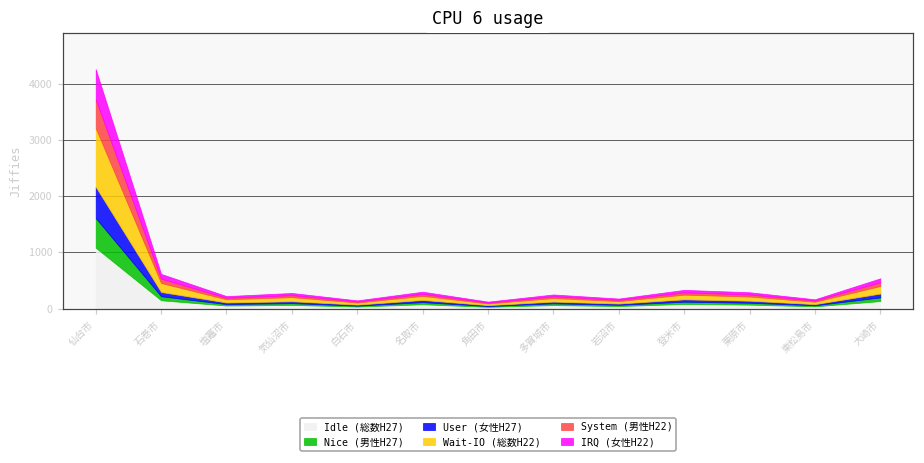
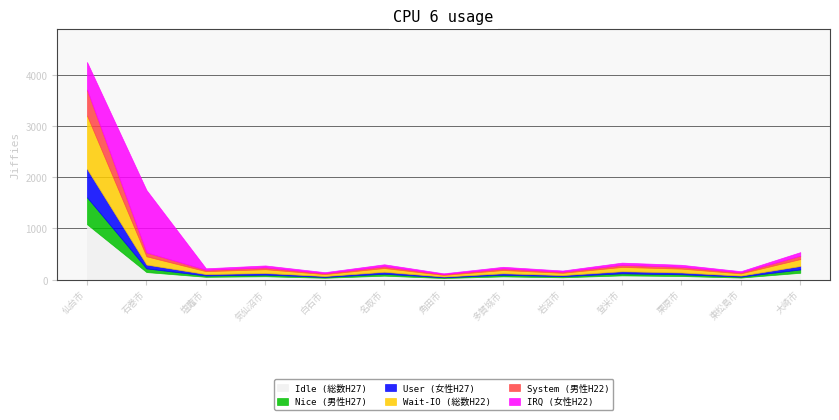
IRQ (女性H22), 石巻市: 100 -> 1200
